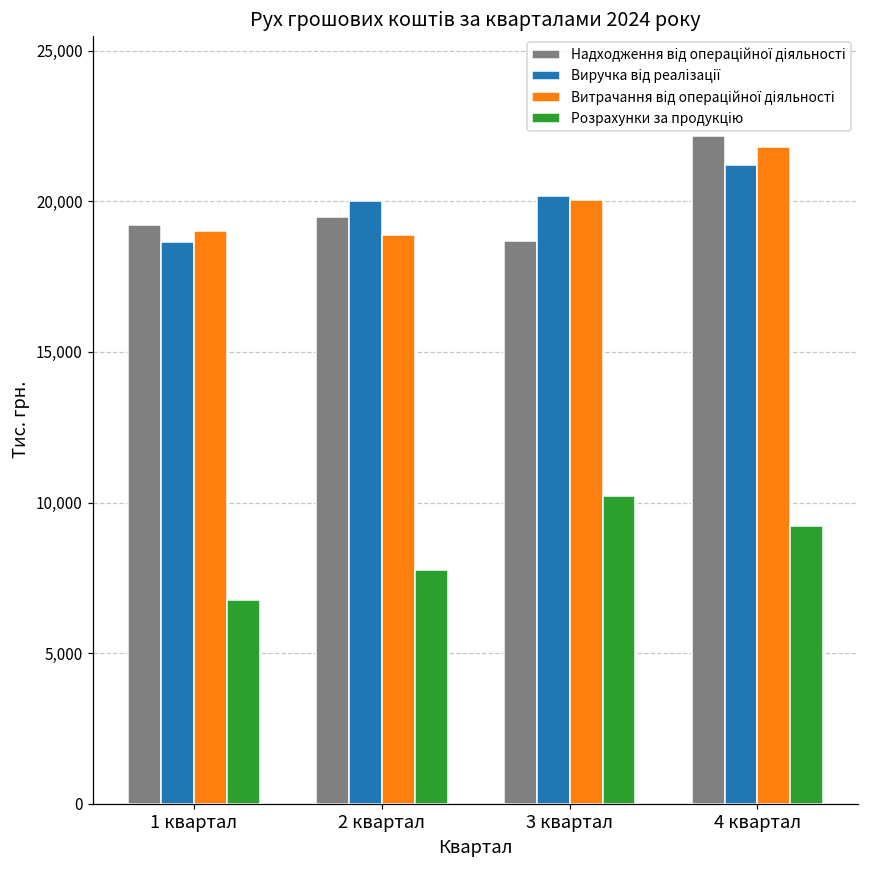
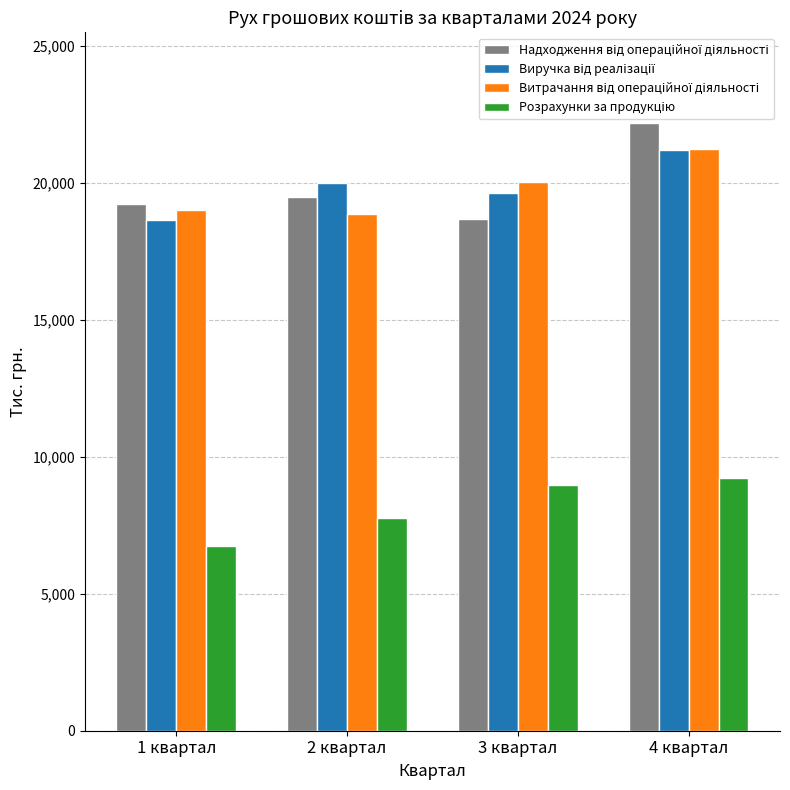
Виручка від реалізації, 3 квартал: 20,200 -> 19,600
Розрахунки за продукцію, 3 квартал: 10,200 -> 9,000
Витрачання від операційної діяльності, 4 квартал: 21,800 -> 21,300
